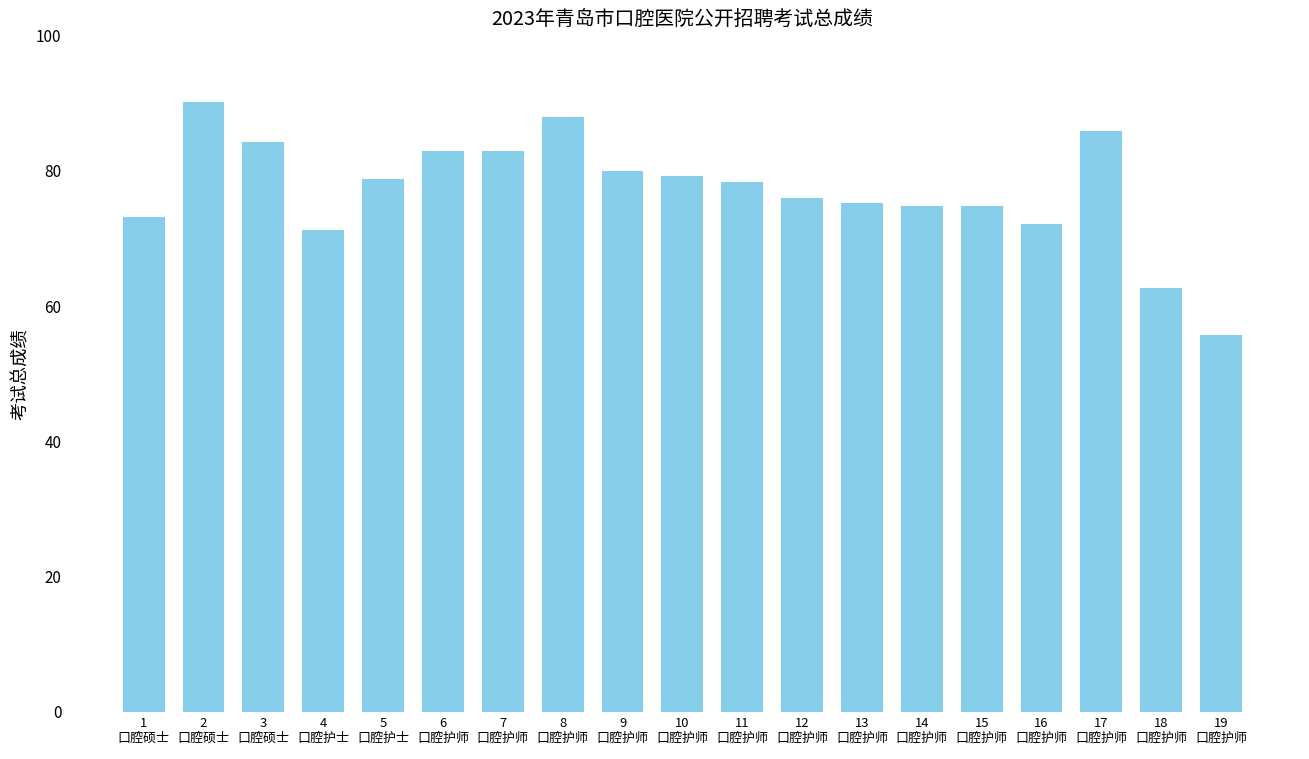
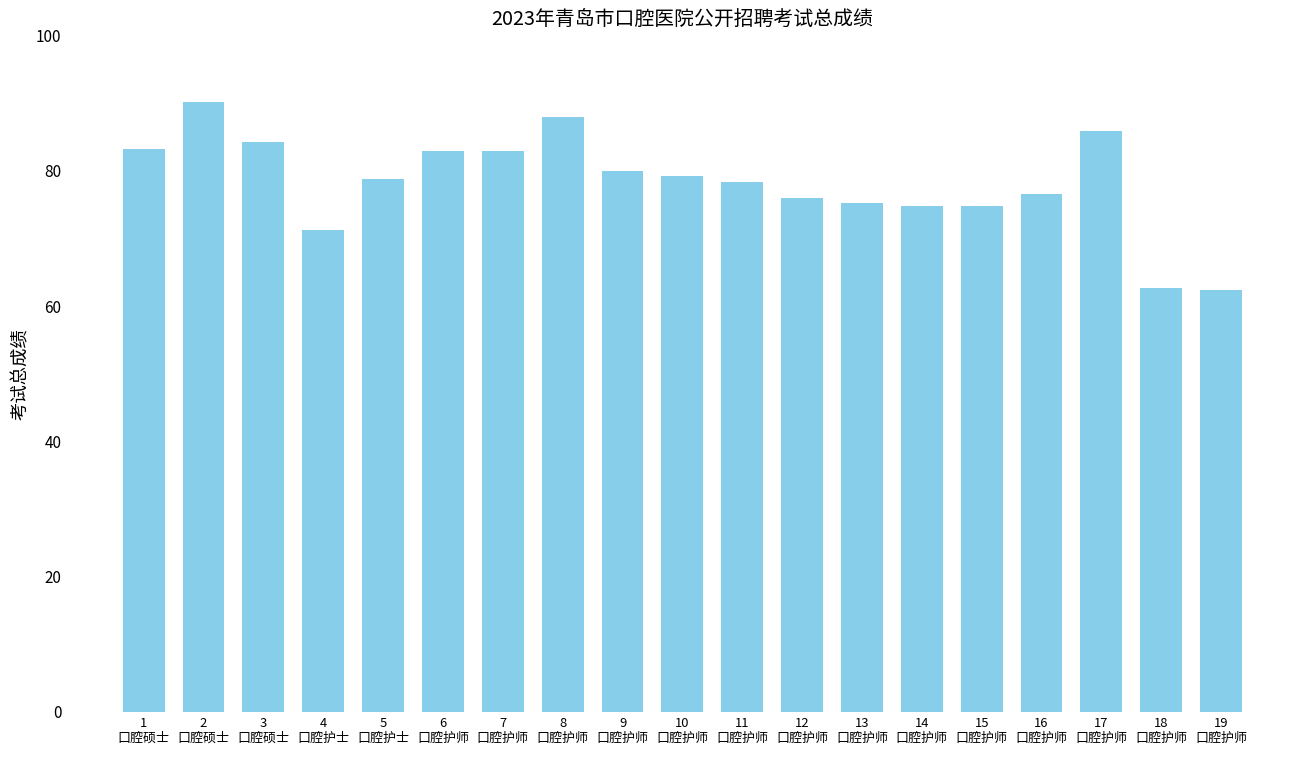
1 口腔硕士: 73 -> 83
16 口腔护师: 72 -> 77
19 口腔护师: 56 -> 62
